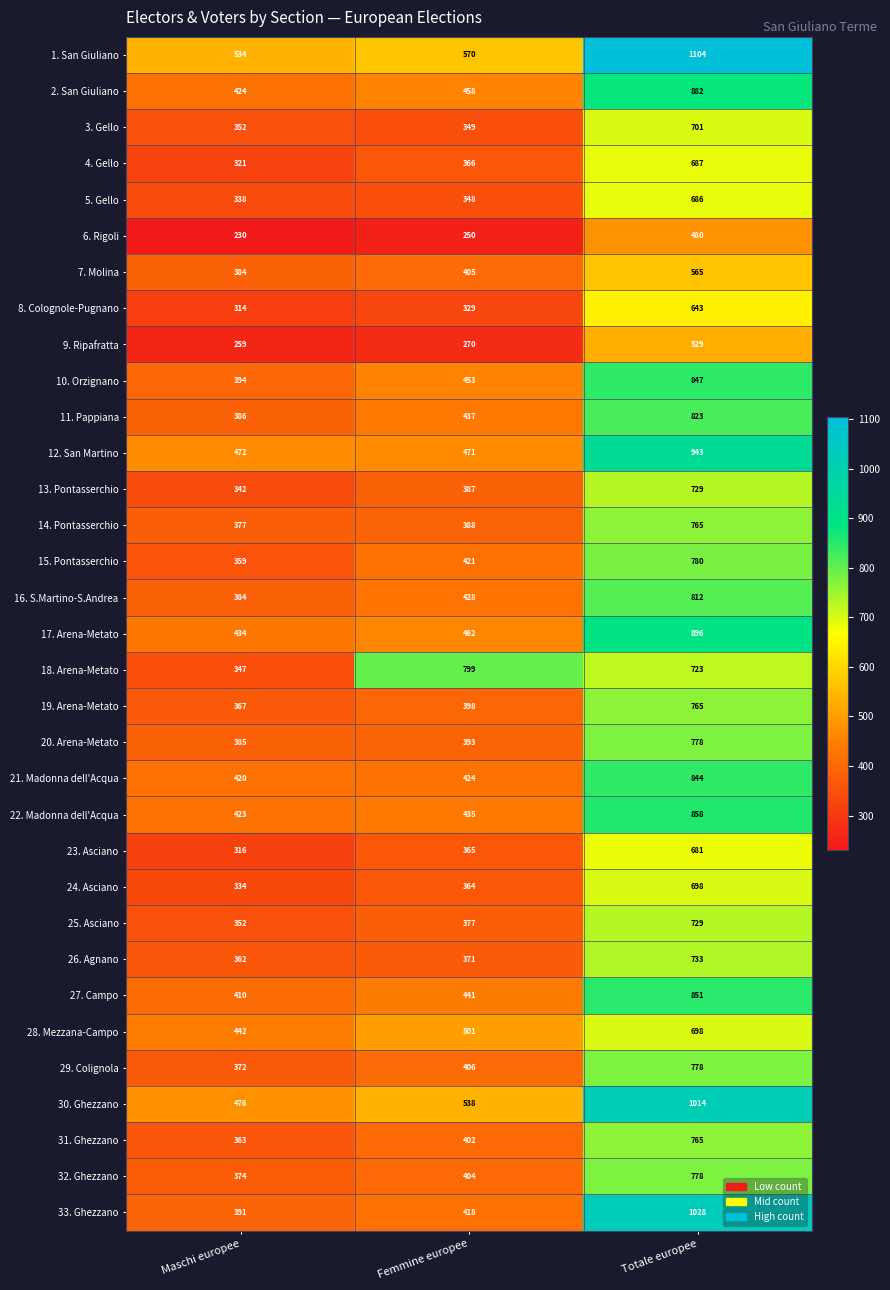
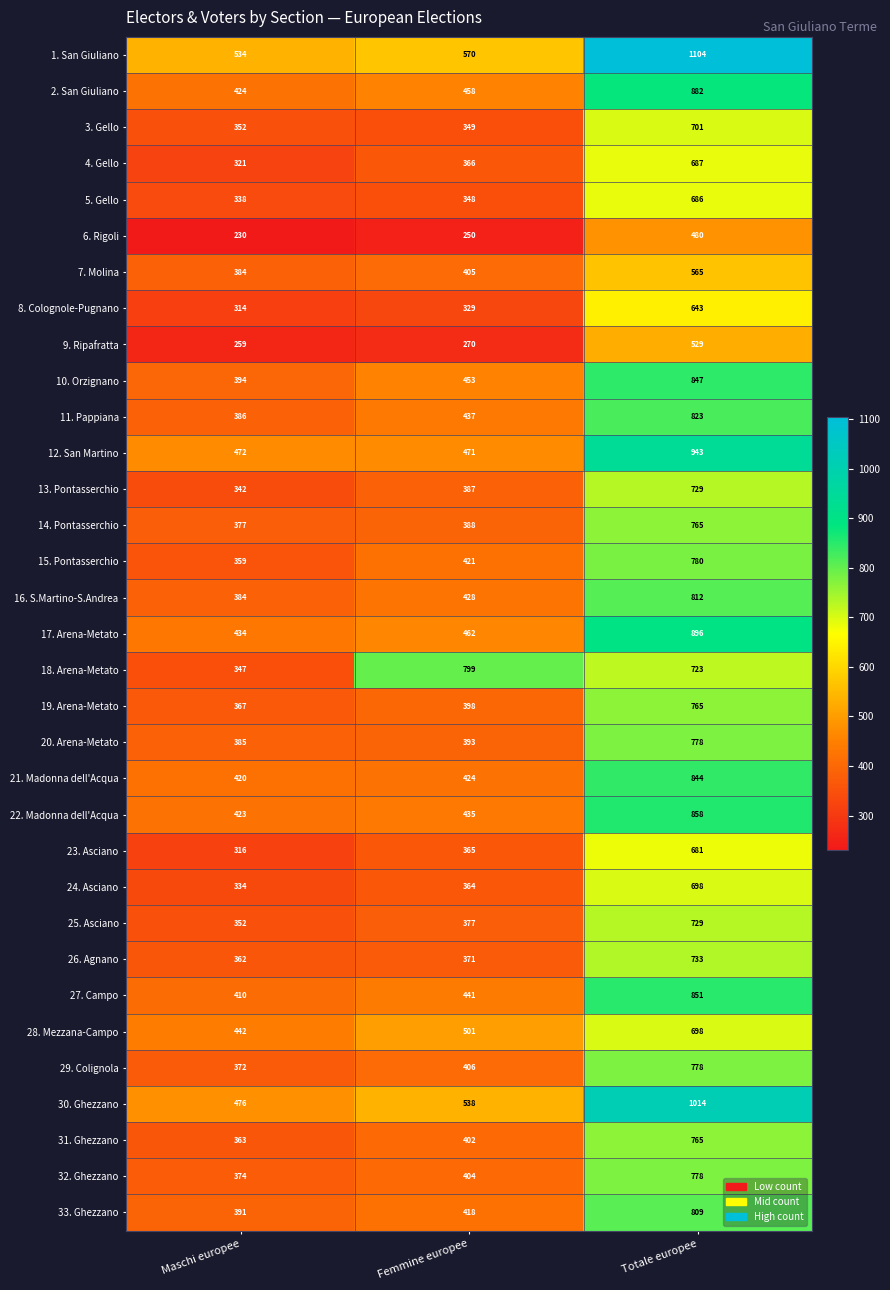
33. Ghezzano, Totale europee: 1028 -> 809
